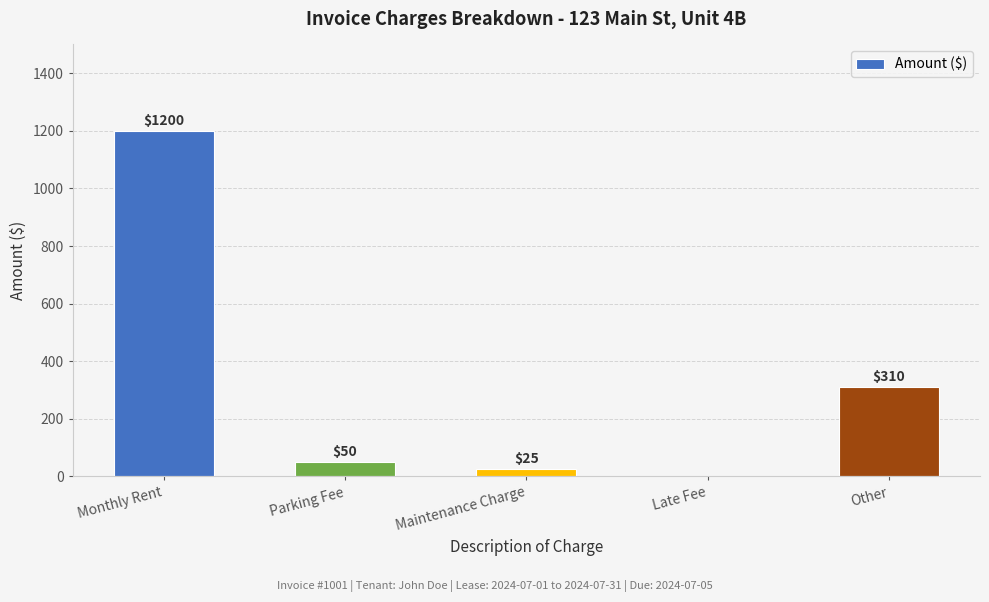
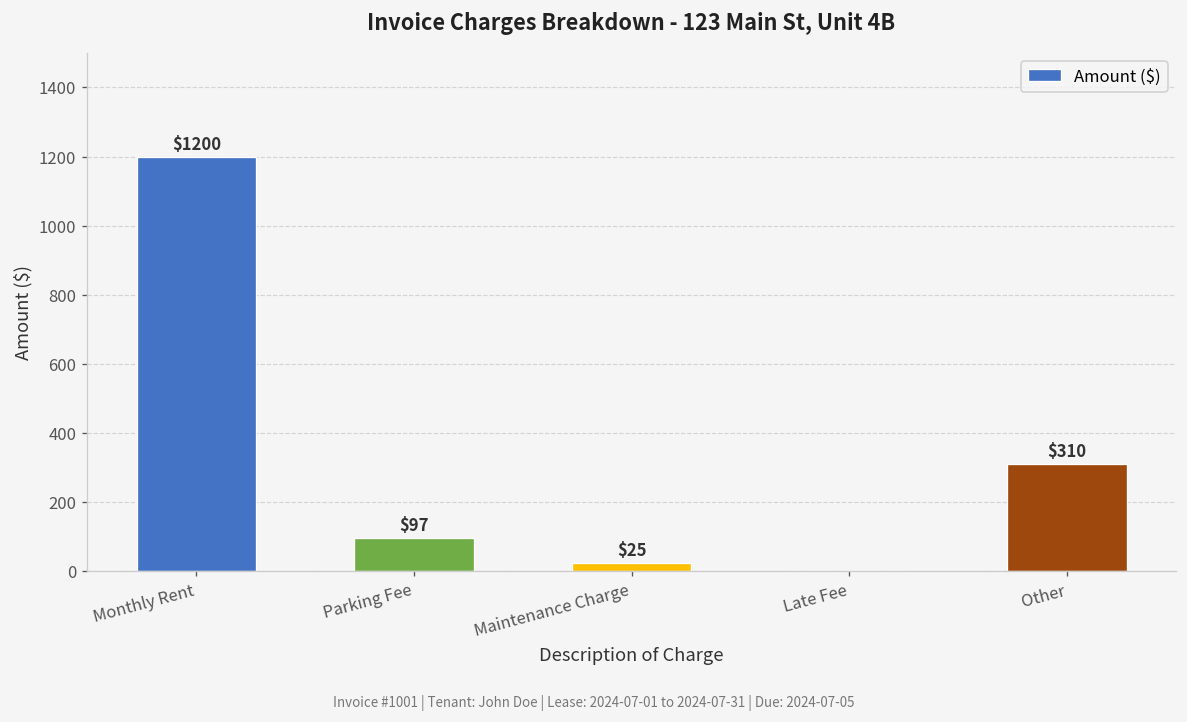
Parking Fee: $50 -> $97
